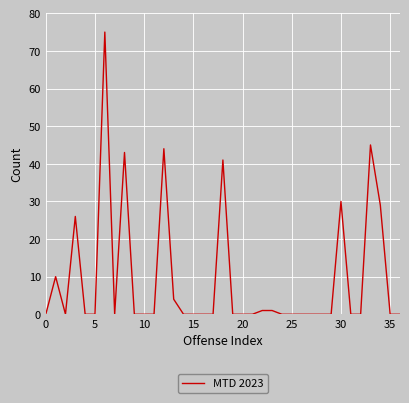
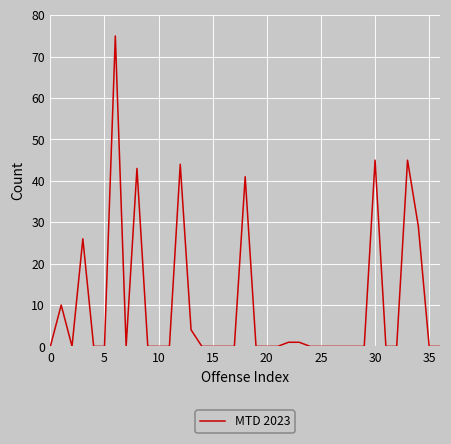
30: 30 -> 45
